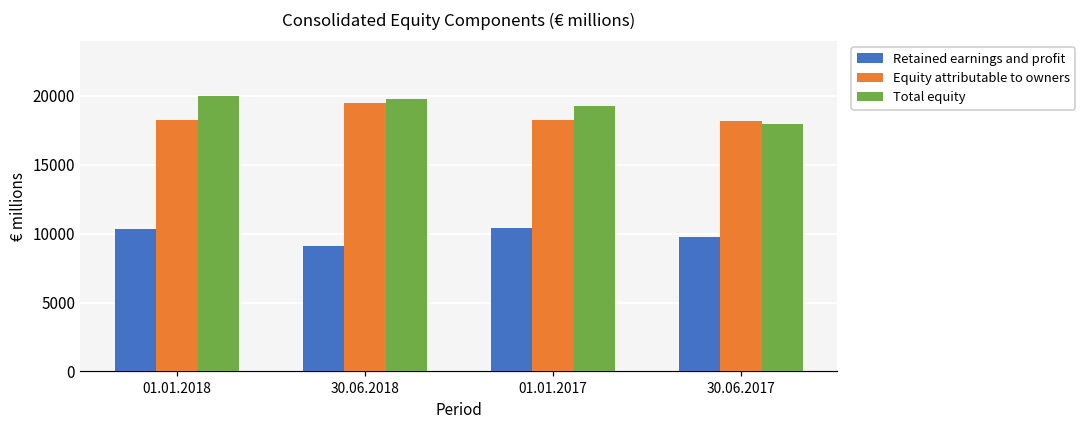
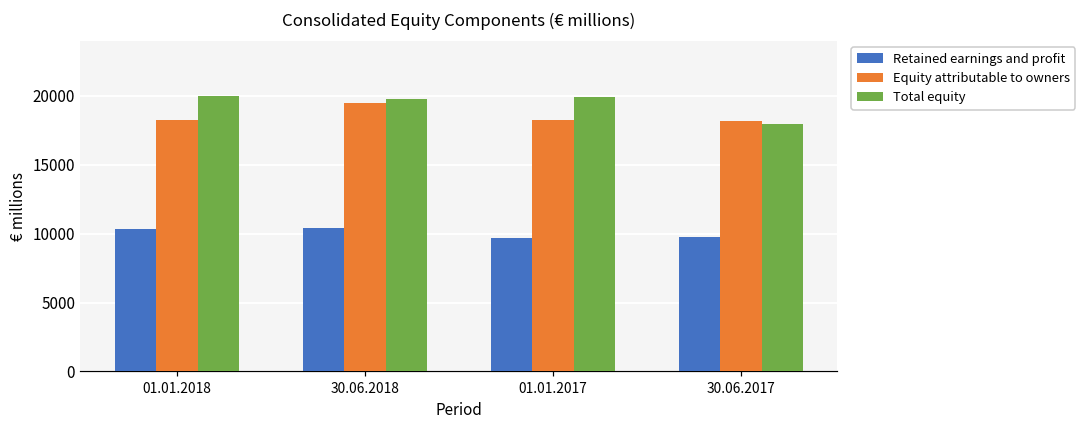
Retained earnings and profit, 30.06.2018: 9100 -> 10400
Retained earnings and profit, 01.01.2017: 10400 -> 9700
Total equity, 01.01.2017: 19300 -> 19900
